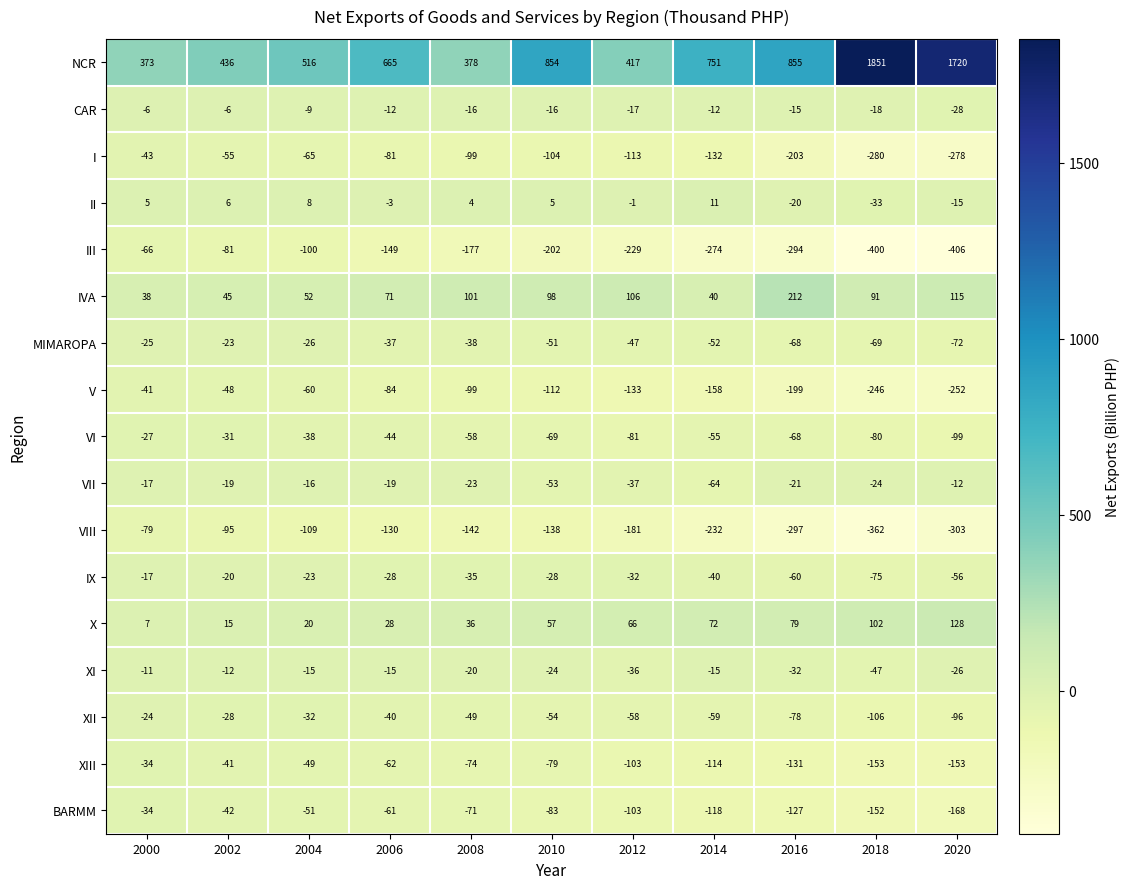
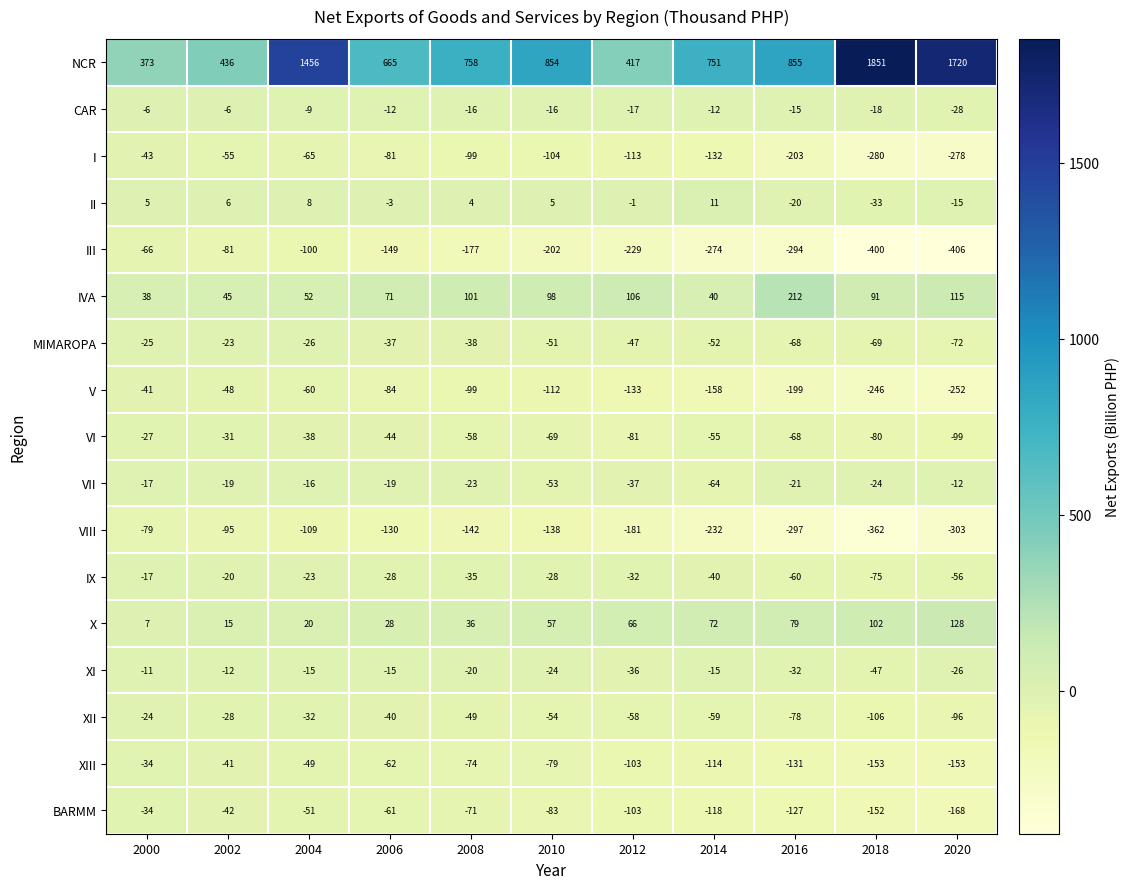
NCR, 2004: 516 -> 1456
NCR, 2008: 378 -> 758
